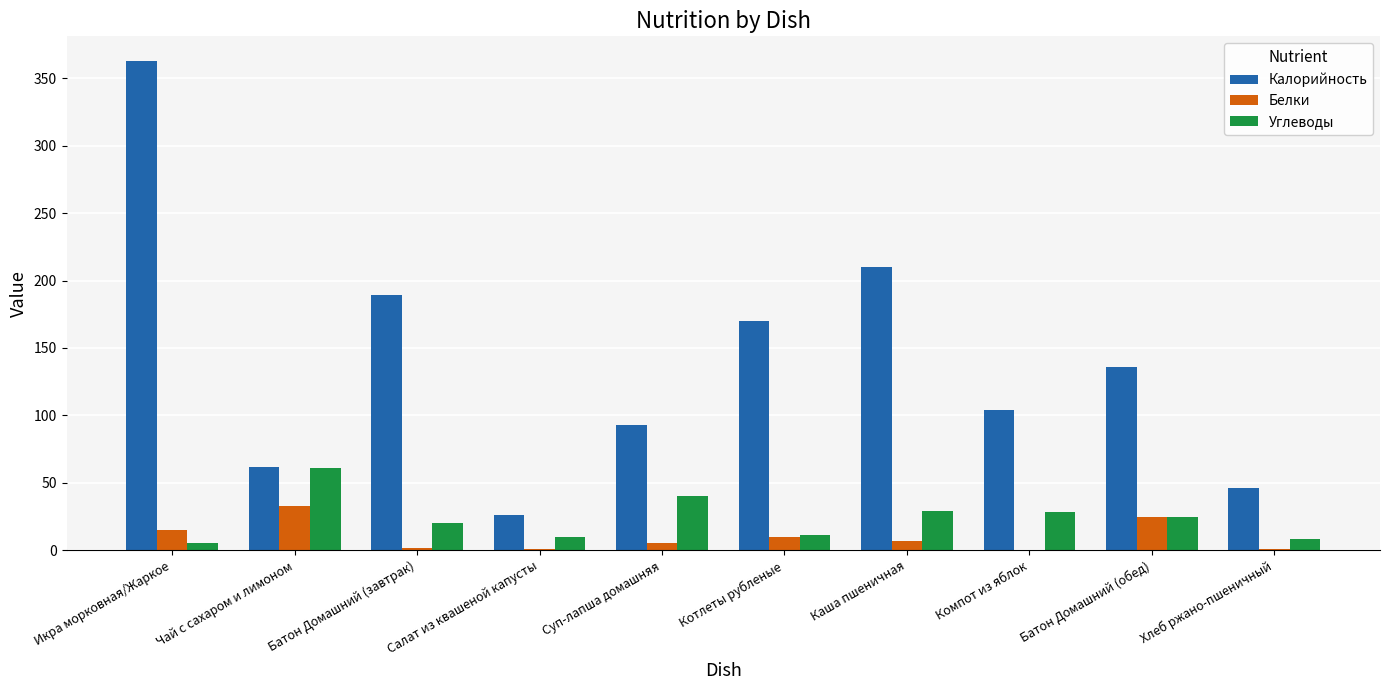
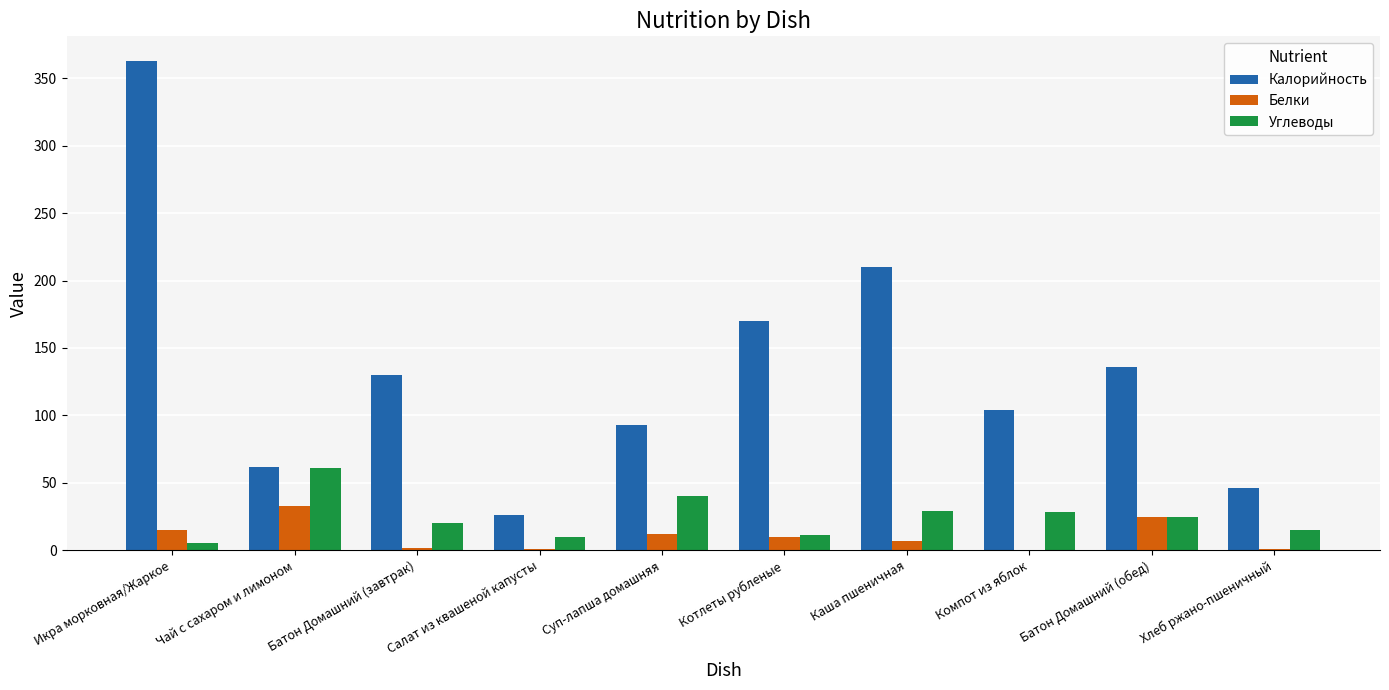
Калорийность, Батон Домашний (завтрак): 189 -> 130
Белки, Суп-лапша домашняя: 5 -> 12
Углеводы, Хлеб ржано-пшеничный: 8 -> 15
